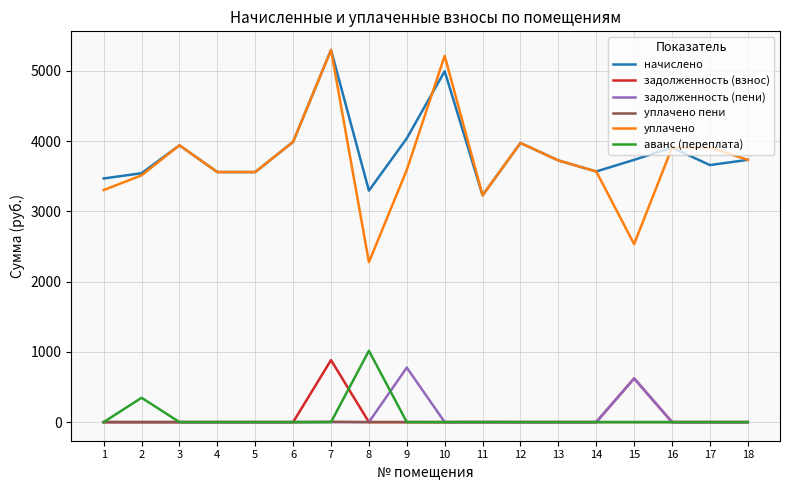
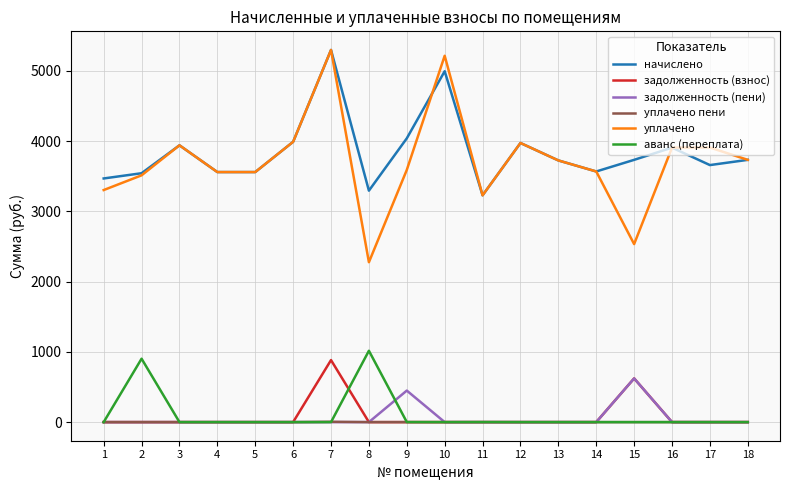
аванс (переплата), 2: 300 -> 900
задолженность (пени), 9: 800 -> 400
